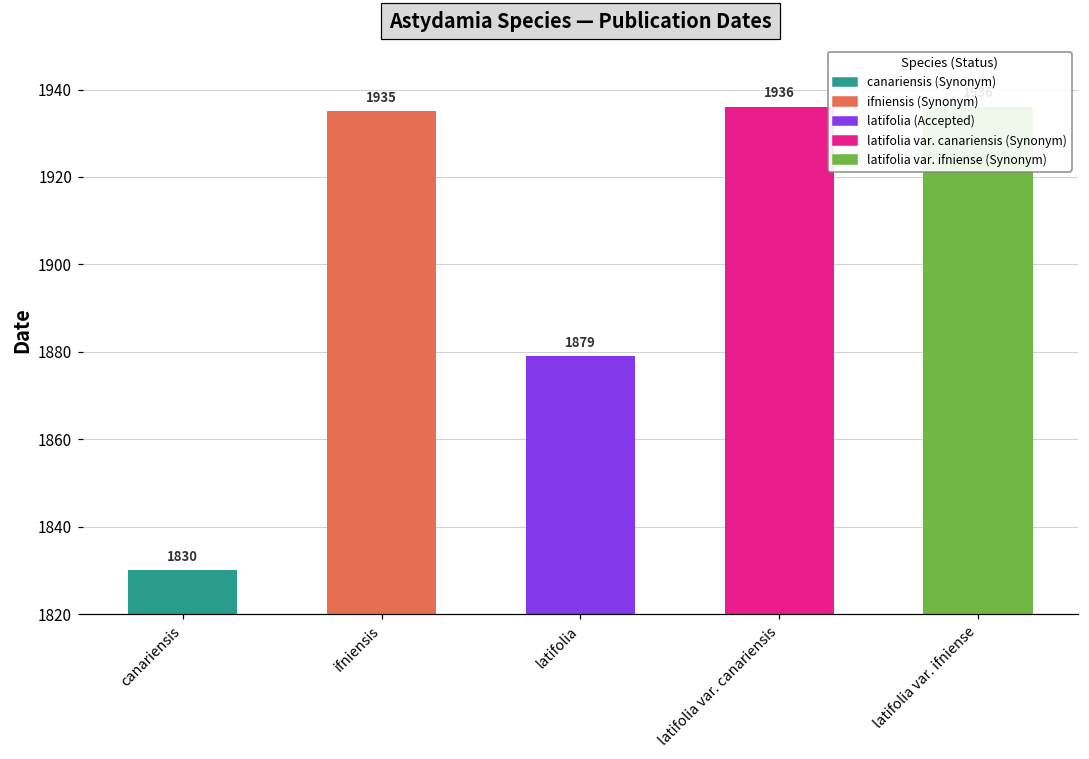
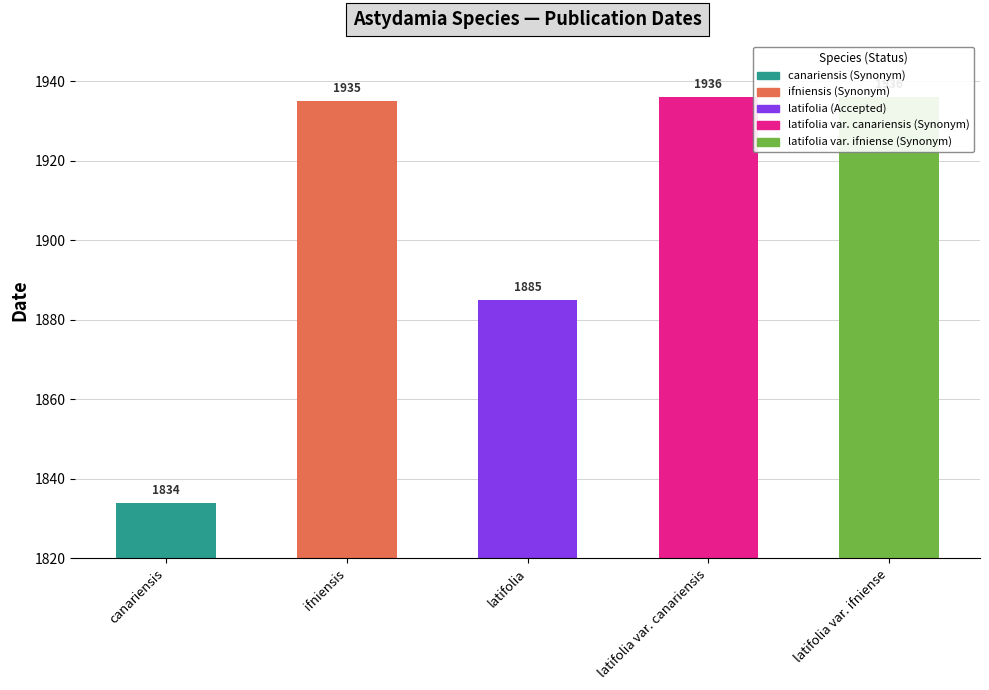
canariensis: 1830 -> 1834
latifolia: 1879 -> 1885
